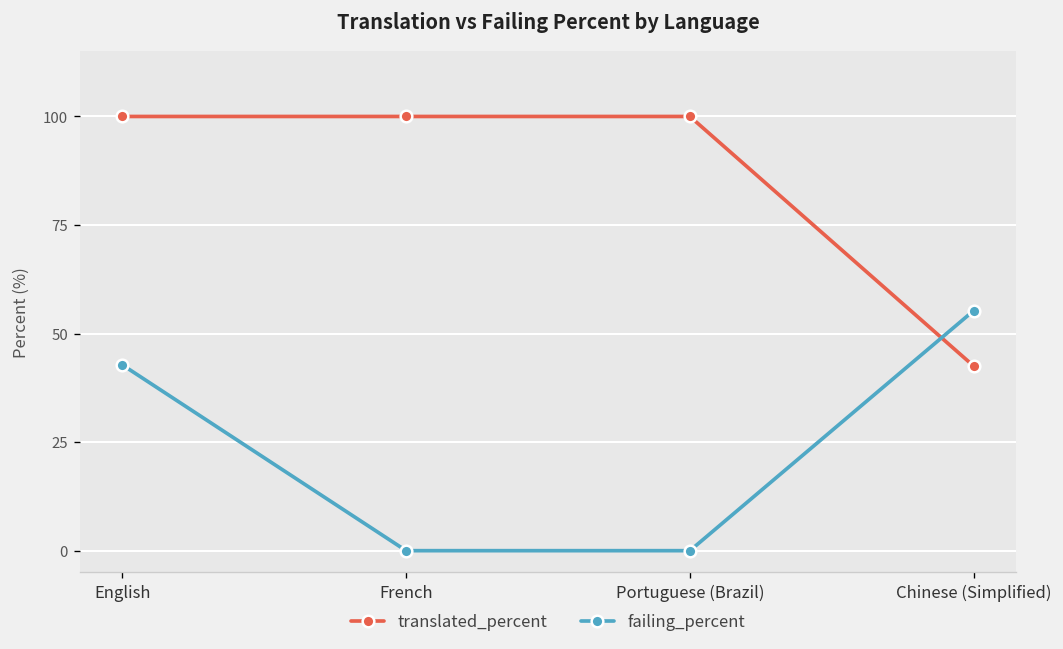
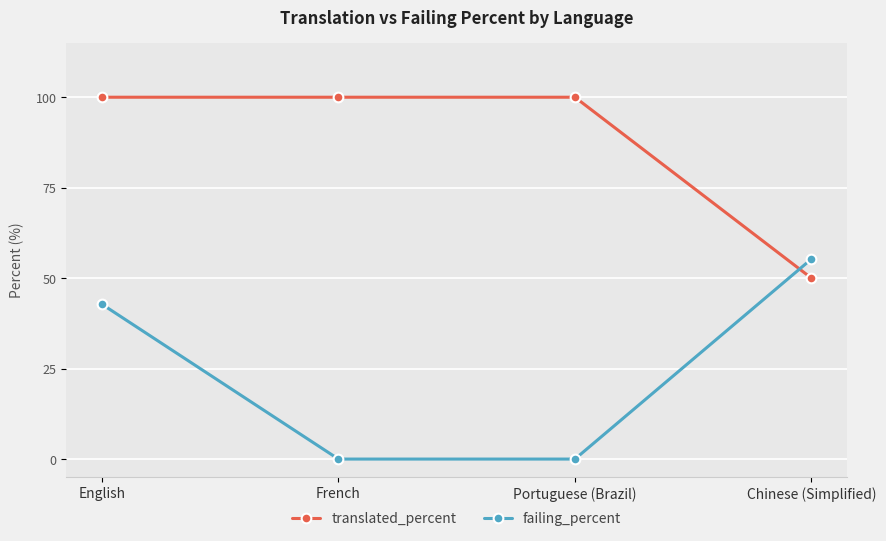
translated_percent, Chinese (Simplified): 43 -> 50
